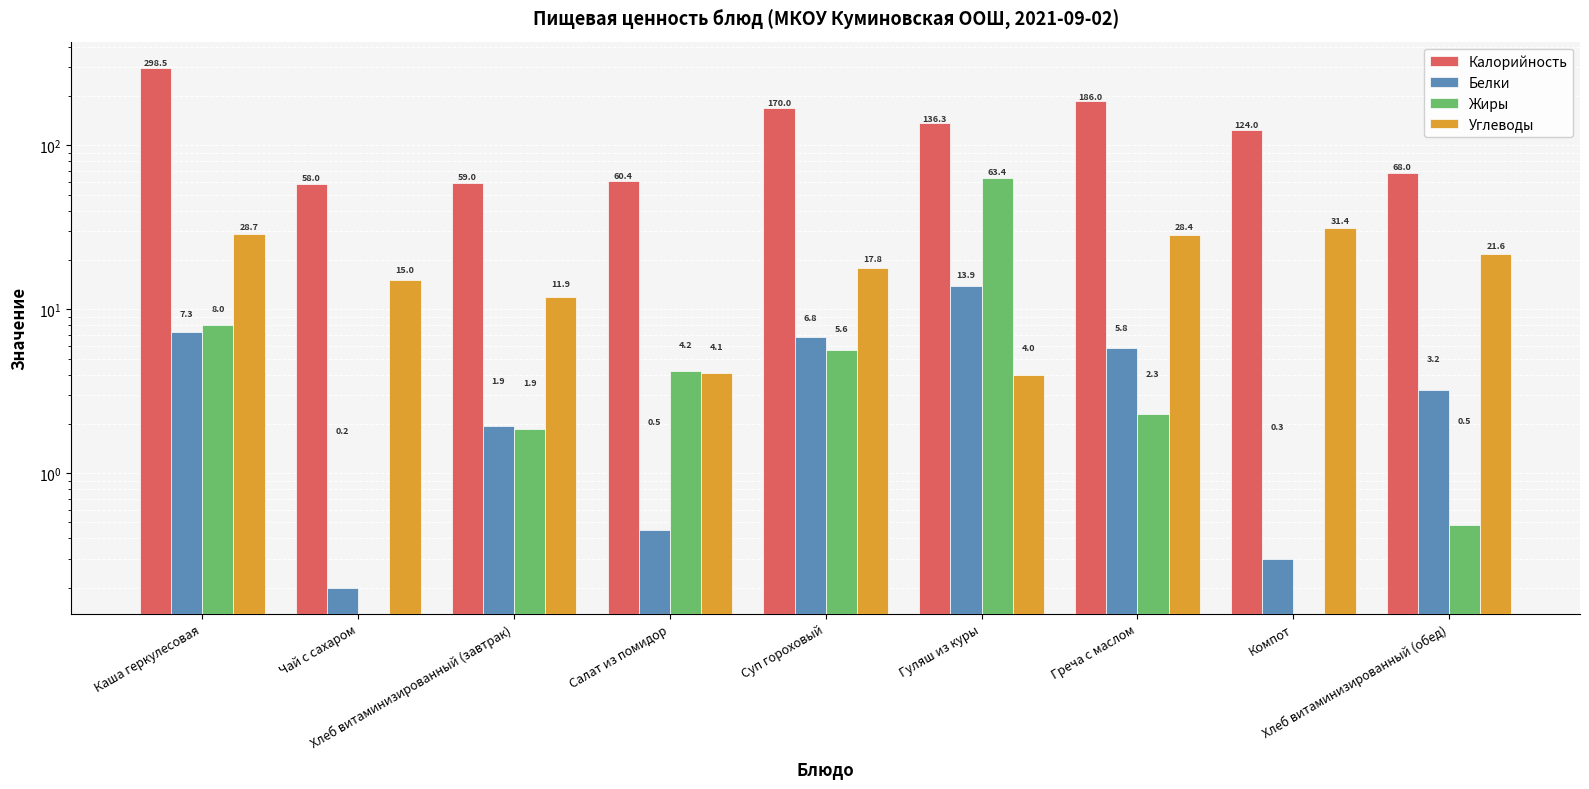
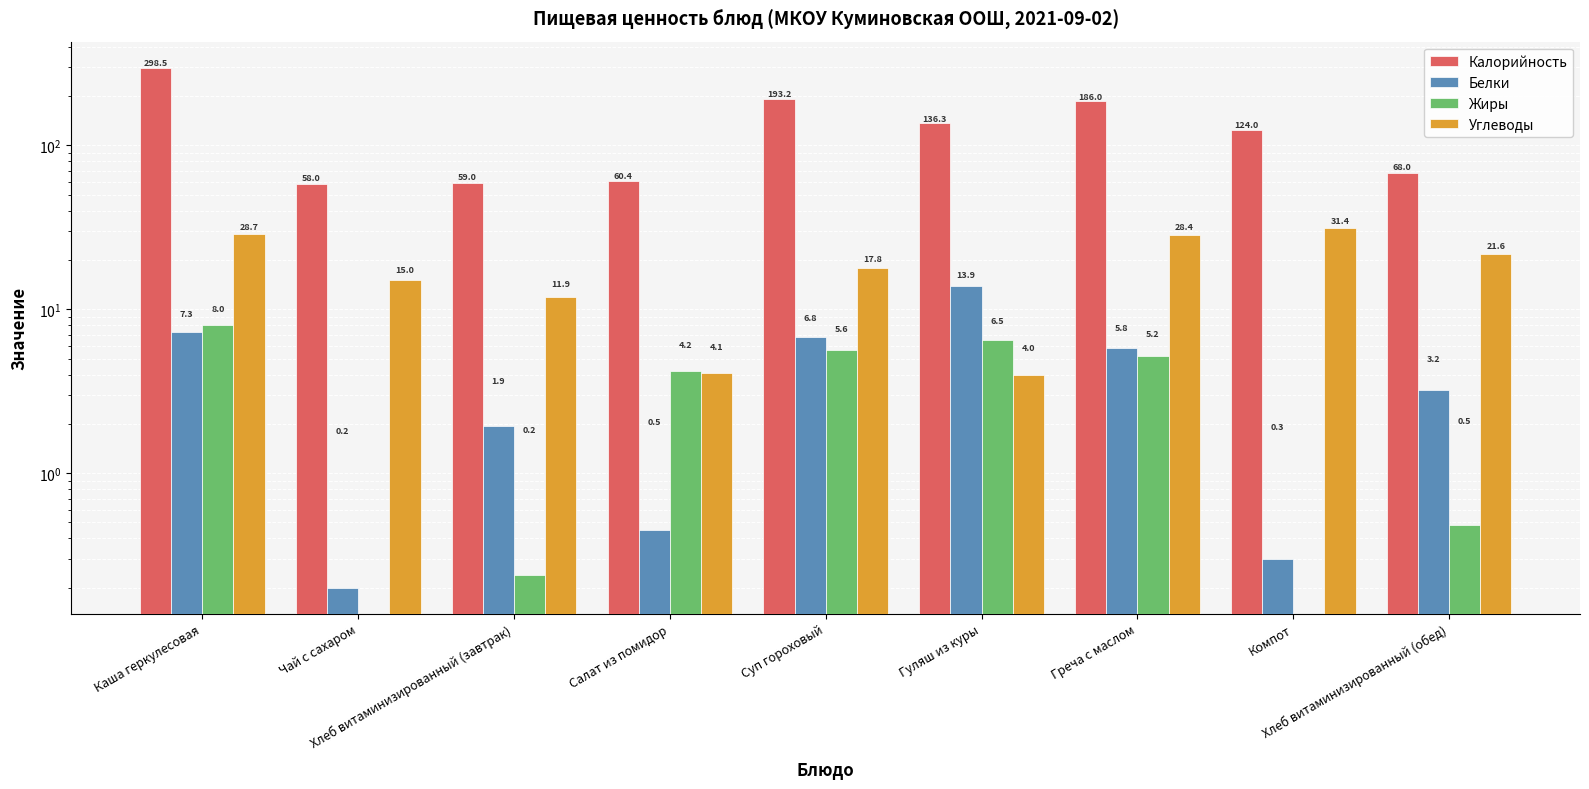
Жиры, Хлеб витаминизированный (завтрак): 1.9 -> 0.2
Калорийность, Суп гороховый: 170.0 -> 193.2
Жиры, Гуляш из куры: 63.4 -> 6.5
Жиры, Греча с маслом: 2.3 -> 5.2
